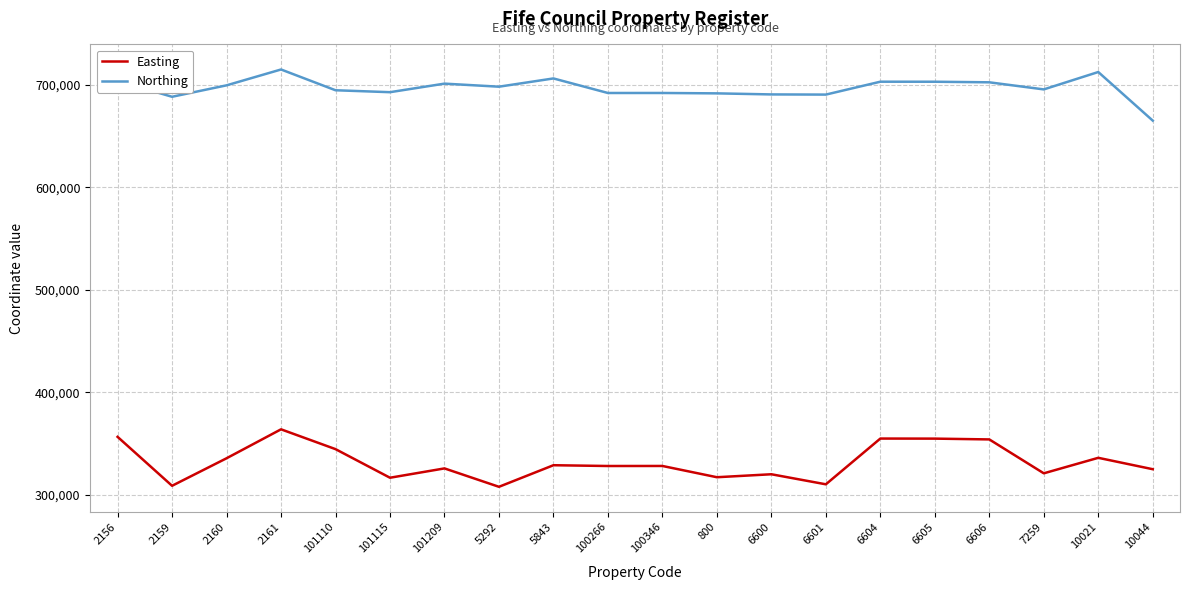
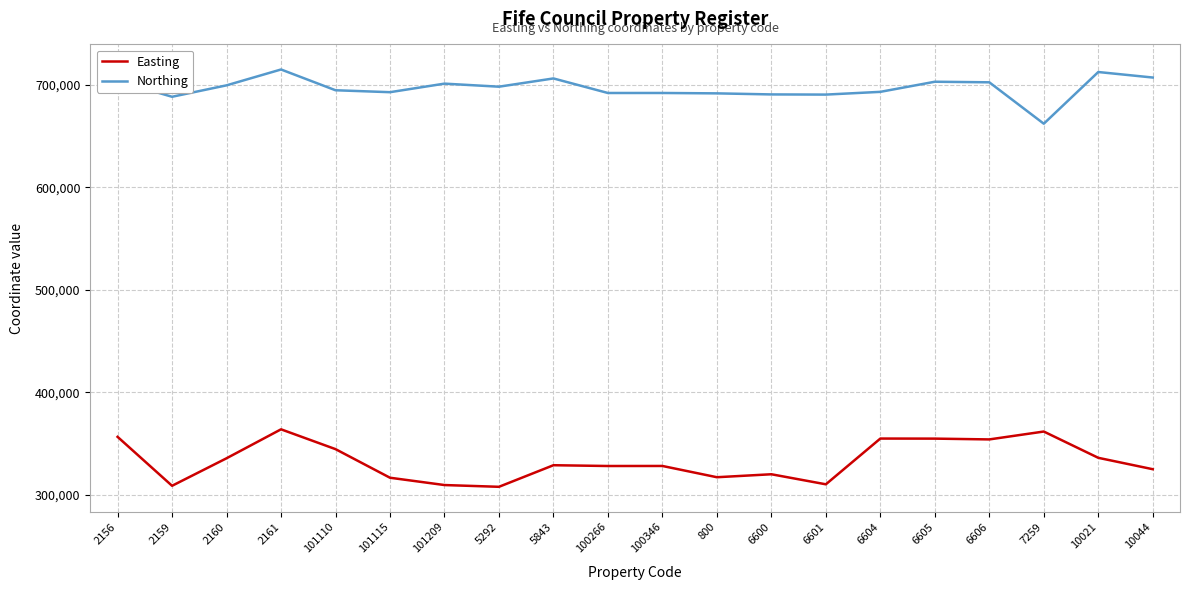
Easting, 101209: 326,000 -> 310,000
Northing, 6604: 703,000 -> 693,000
Easting, 7259: 321,000 -> 362,000
Northing, 7259: 695,000 -> 662,000
Northing, 10044: 665,000 -> 707,000
